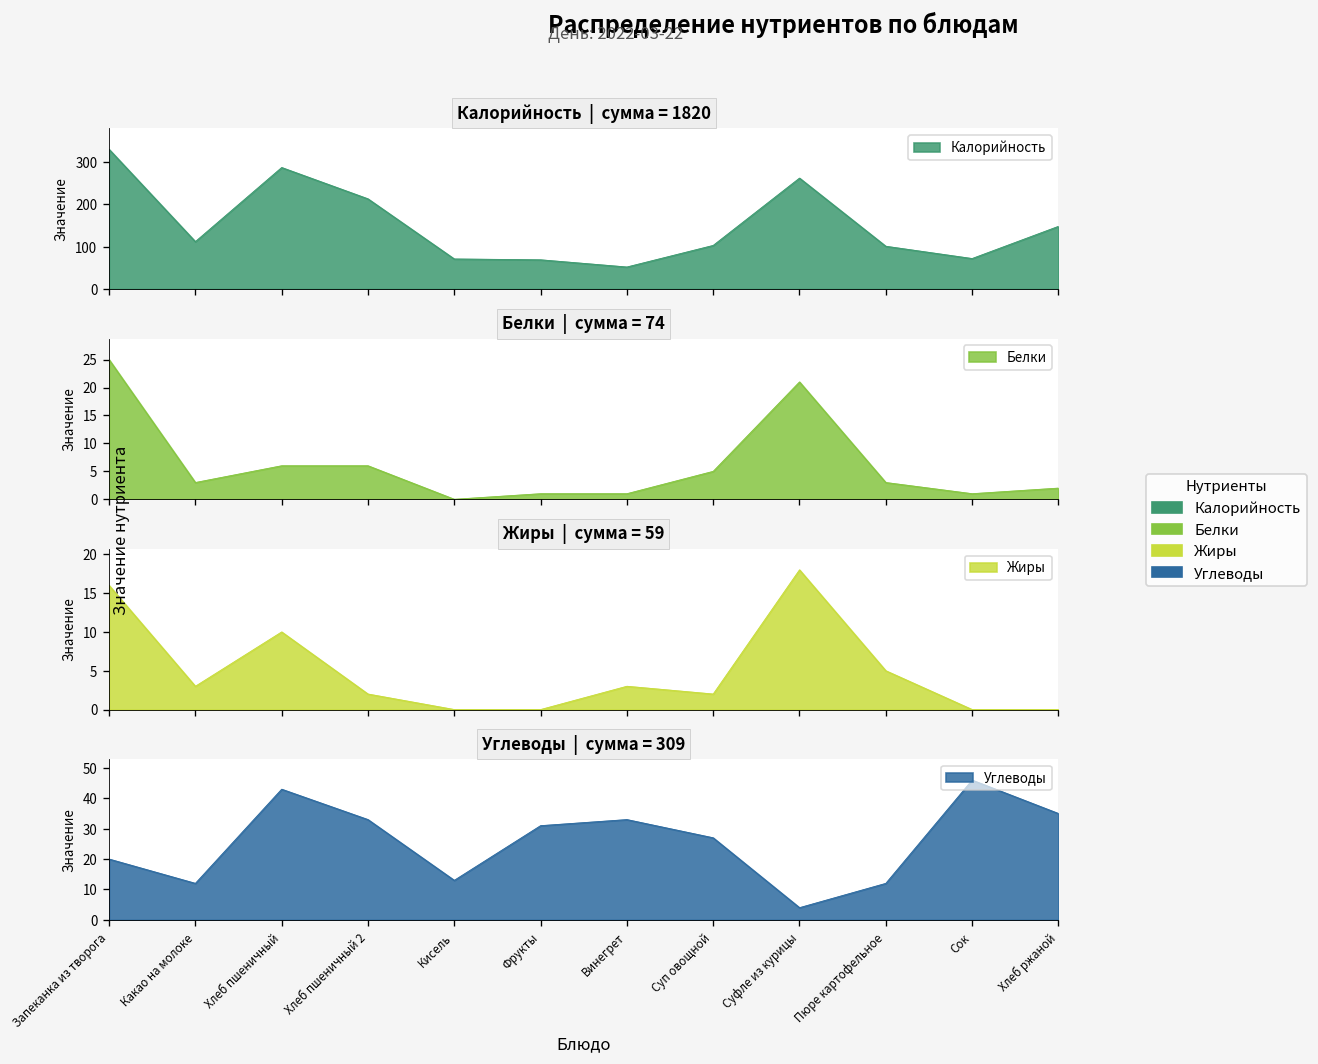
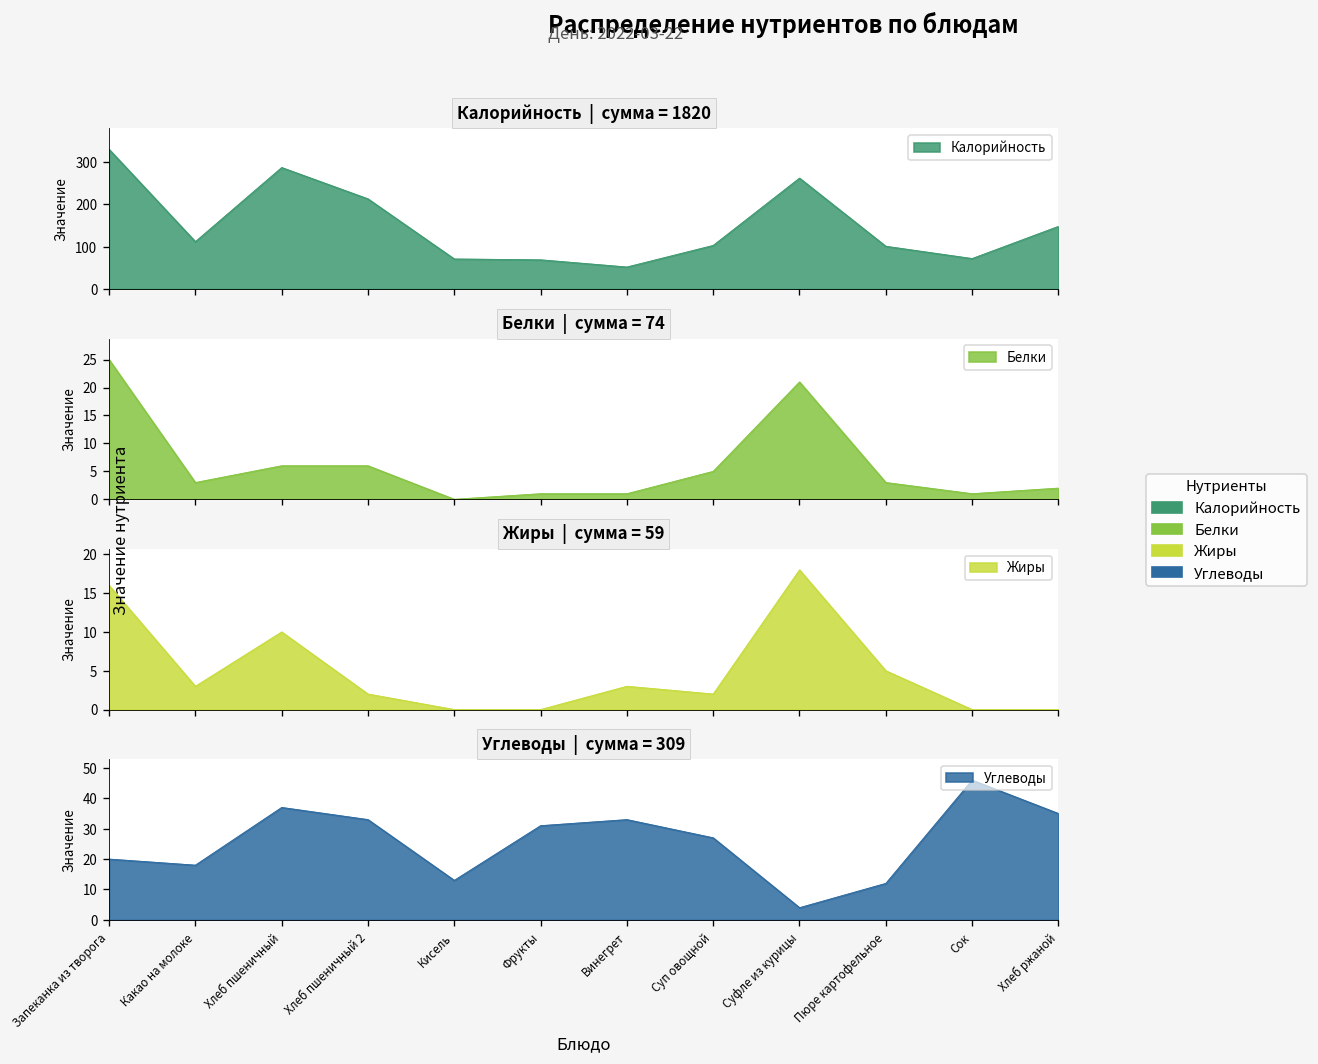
Углеводы | сумма = 309, Какао на молоке: 12 -> 18
Углеводы | сумма = 309, Хлеб пшеничный: 43 -> 37
